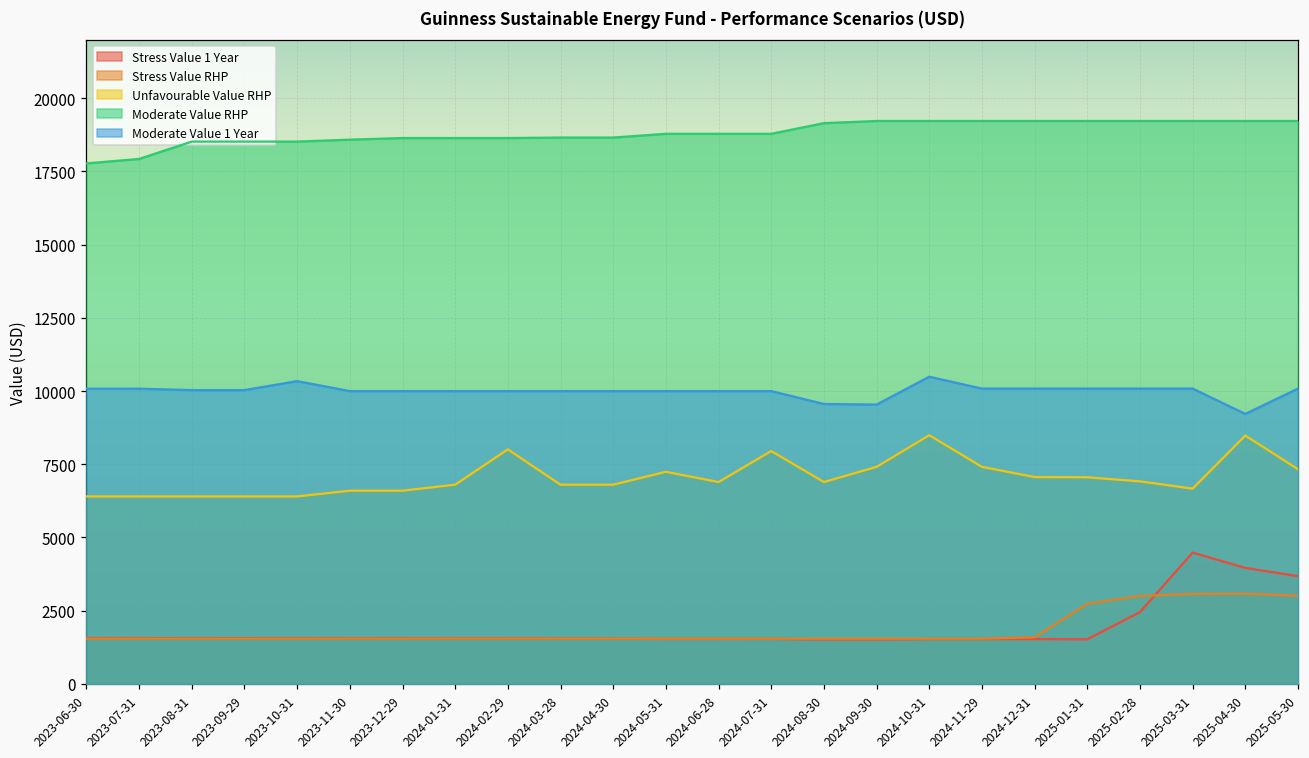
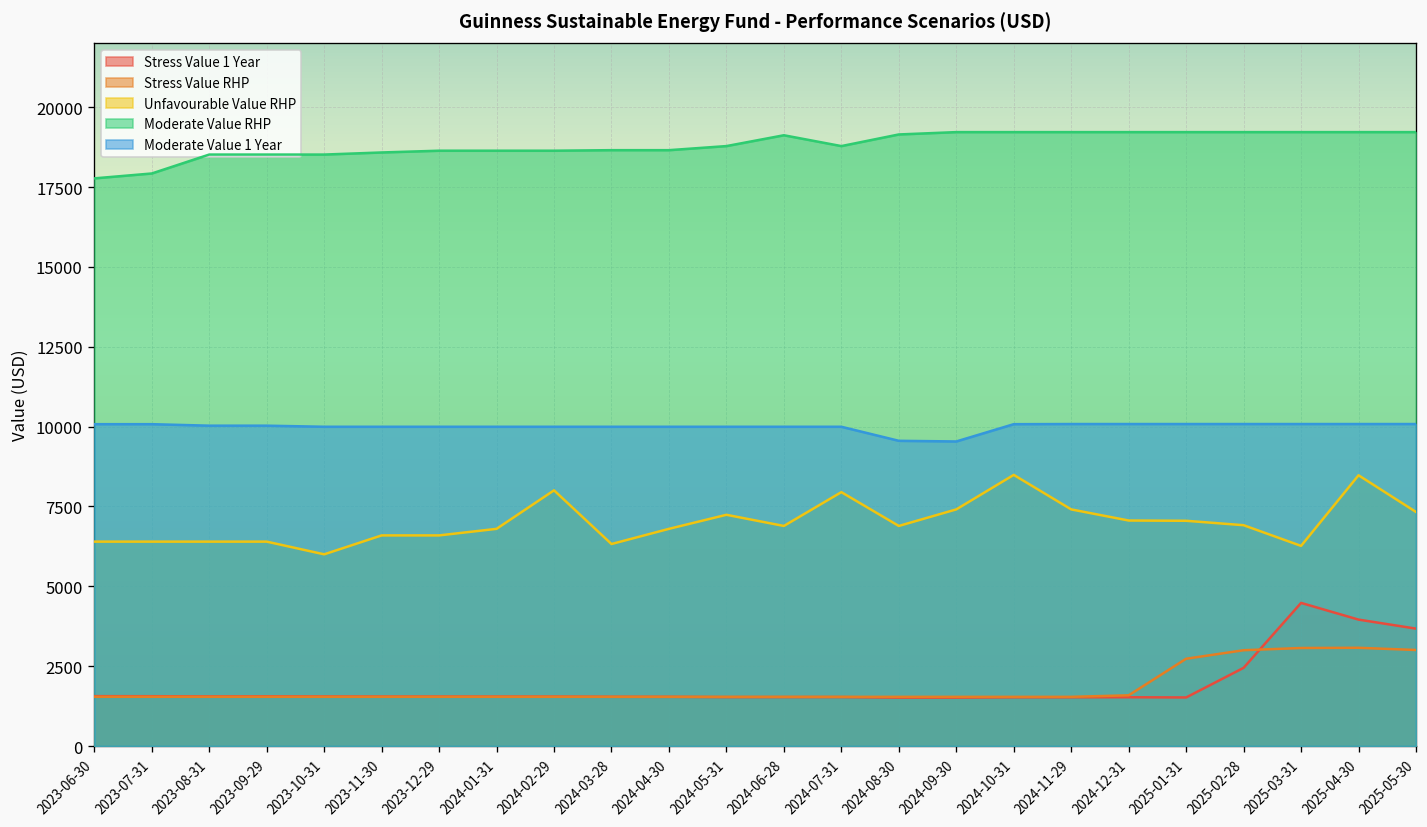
Unfavourable Value RHP, 2023-10-31: 6400 -> 6000
Moderate Value 1 Year, 2023-10-31: 10300 -> 10000
Unfavourable Value RHP, 2024-03-28: 6800 -> 6300
Moderate Value RHP, 2024-06-28: 18800 -> 19100
Moderate Value 1 Year, 2024-10-31: 10500 -> 10100
Unfavourable Value RHP, 2025-03-31: 6700 -> 6300
Moderate Value 1 Year, 2025-04-30: 9200 -> 10100
